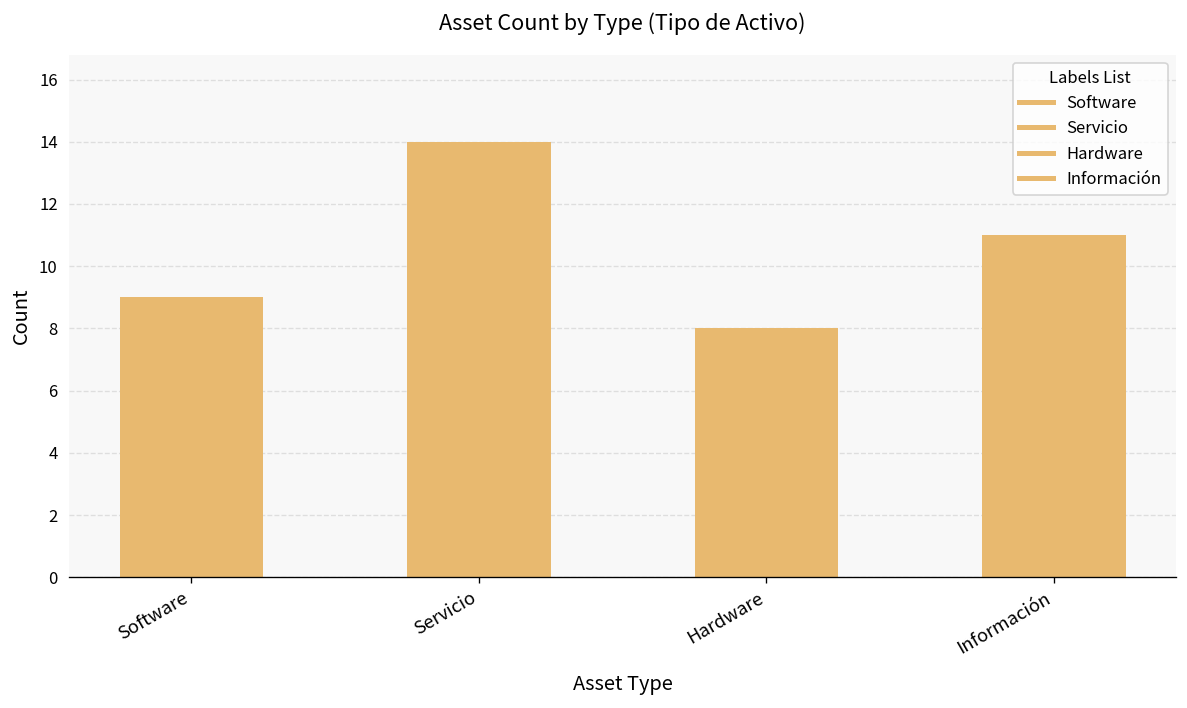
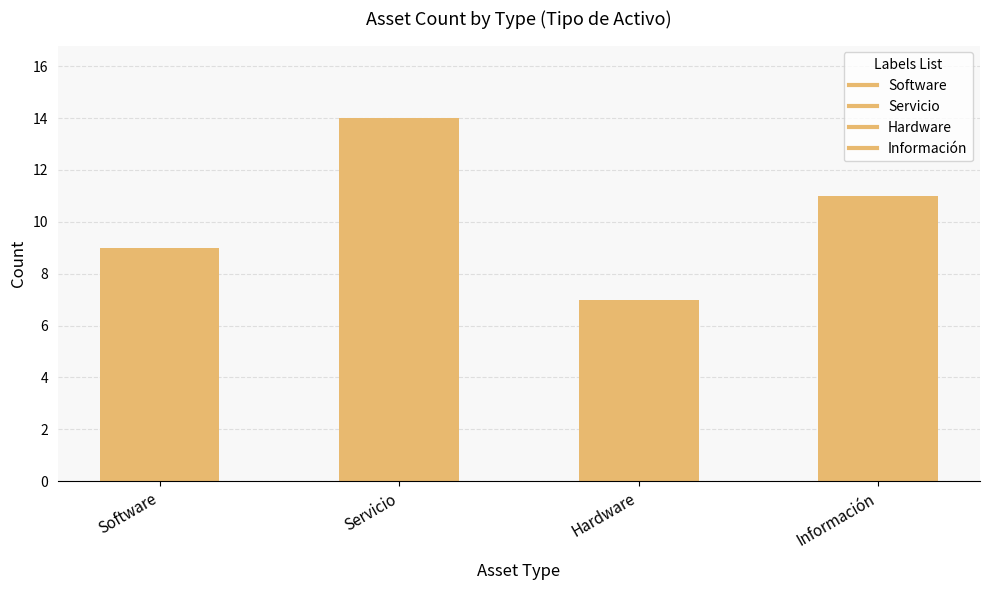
Hardware: 8 -> 7
